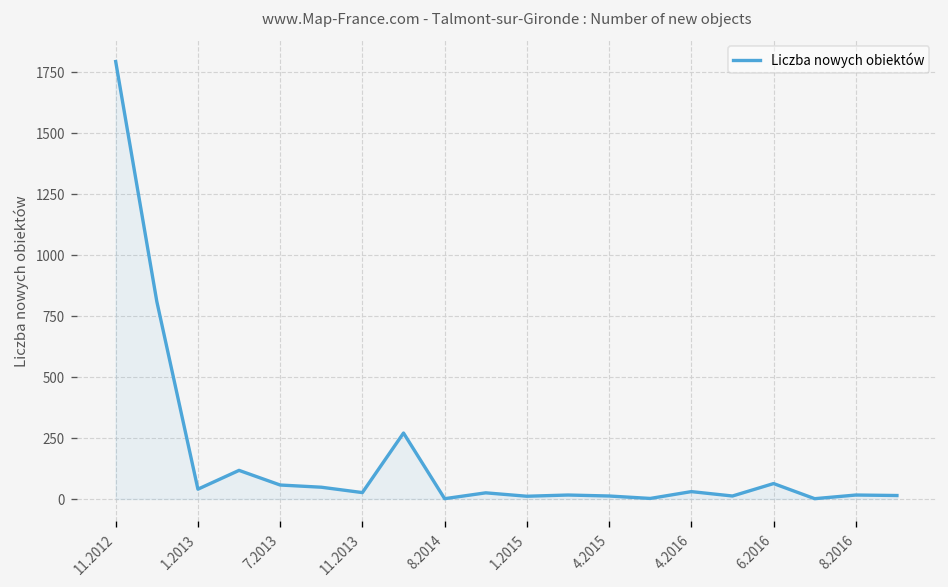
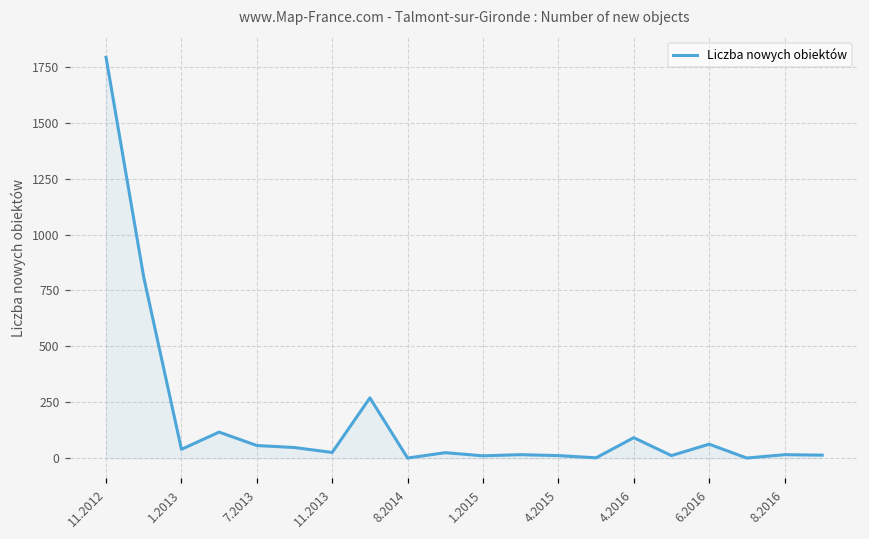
4.2016: 30 -> 90
